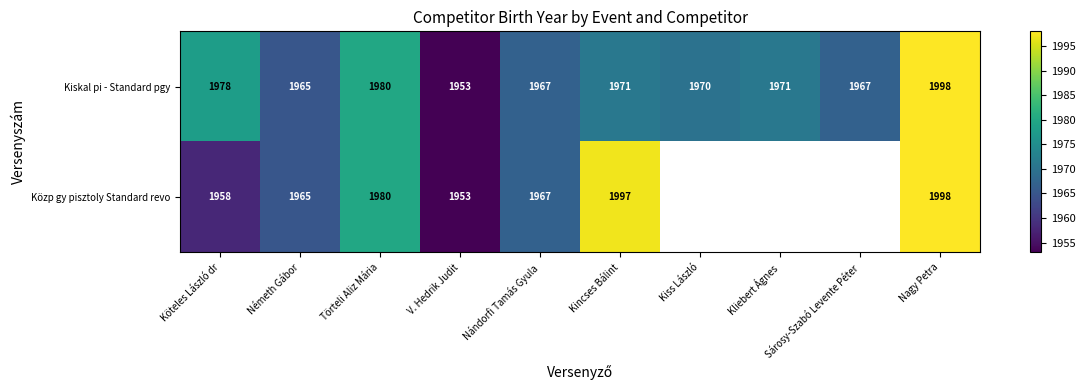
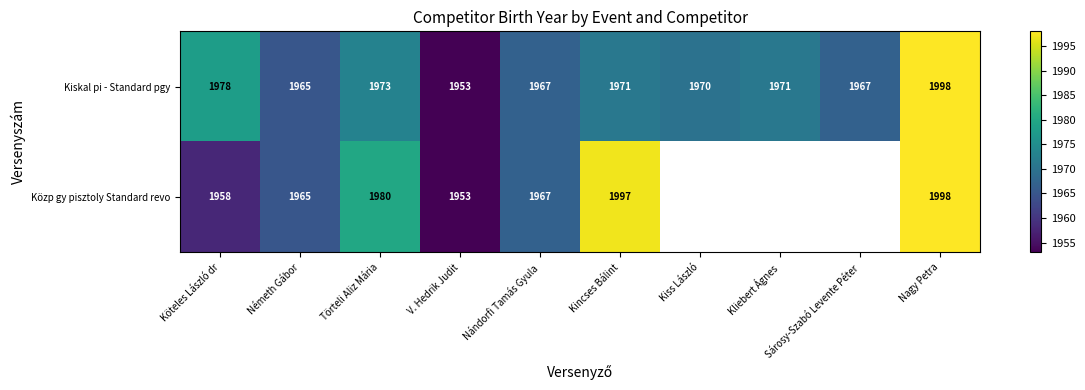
Kiskal pi - Standard pgy, Törteli Aliz Mária: 1980 -> 1973
